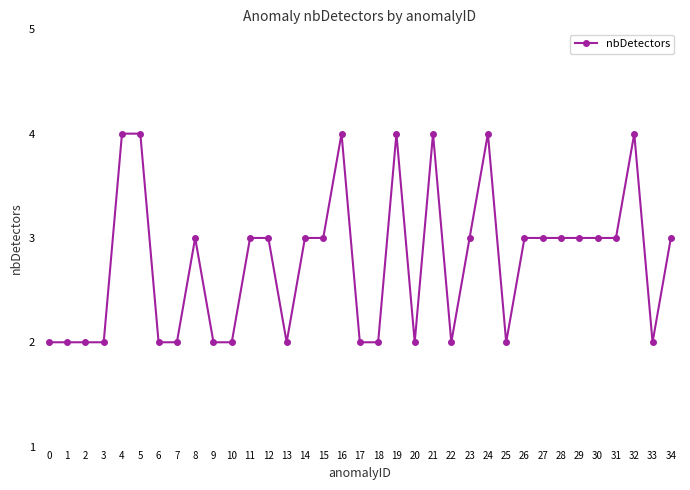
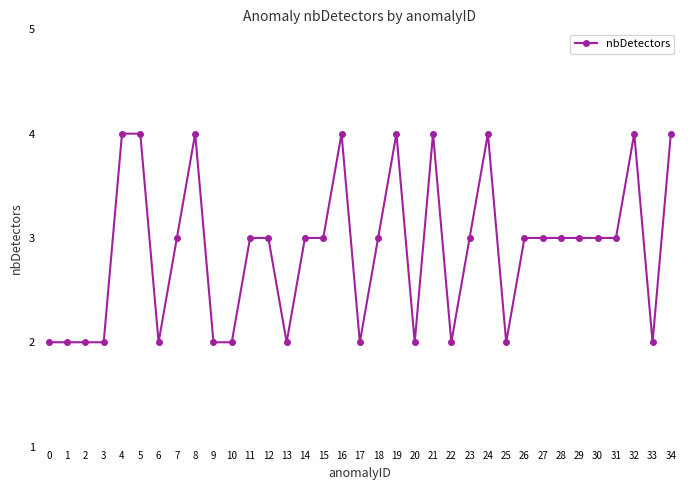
7: 2 -> 3
8: 3 -> 4
18: 2 -> 3
34: 3 -> 4
